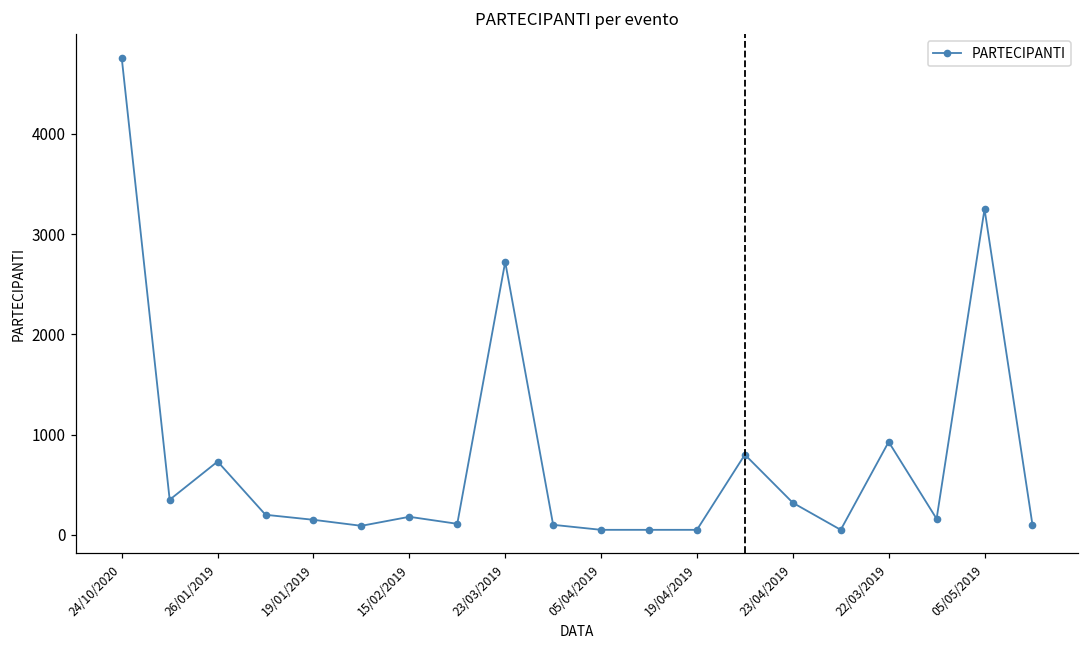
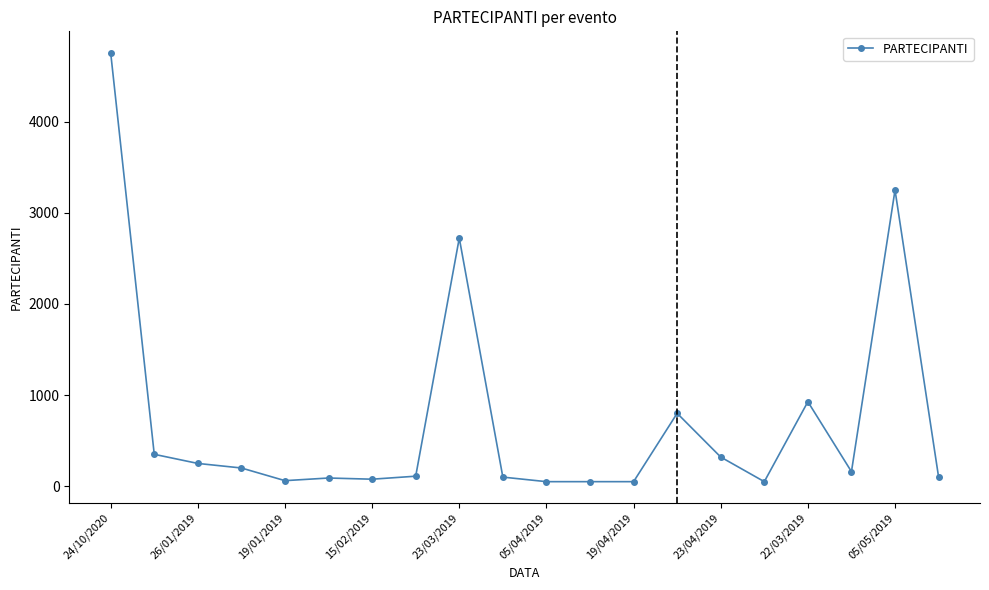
26/01/2019: 700 -> 300
19/01/2019: 200 -> 100
15/02/2019: 200 -> 100
